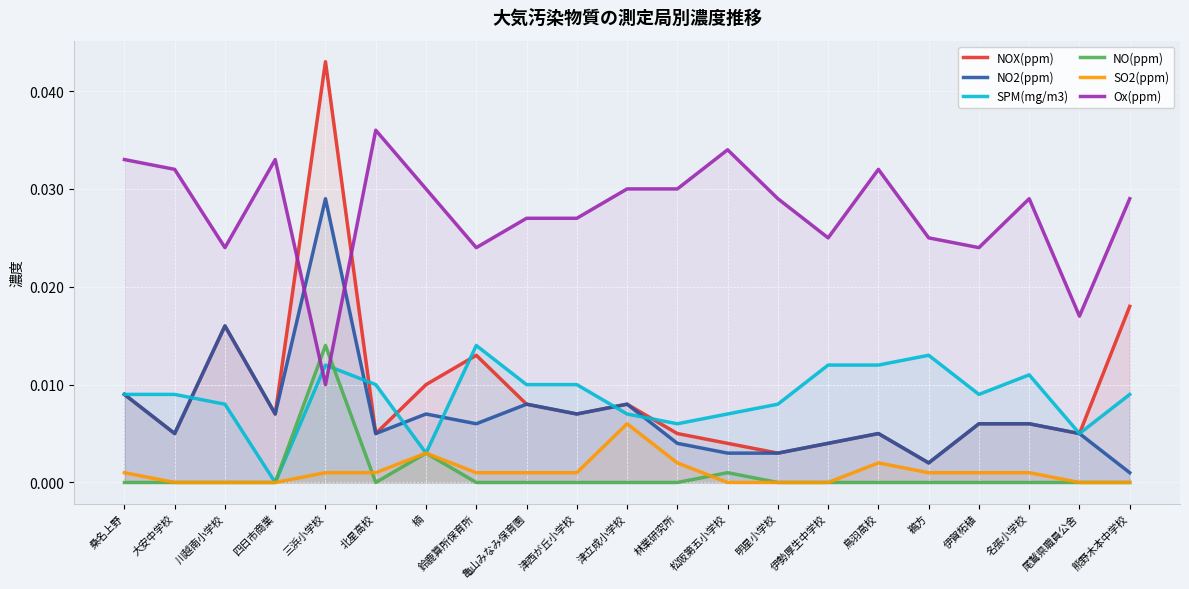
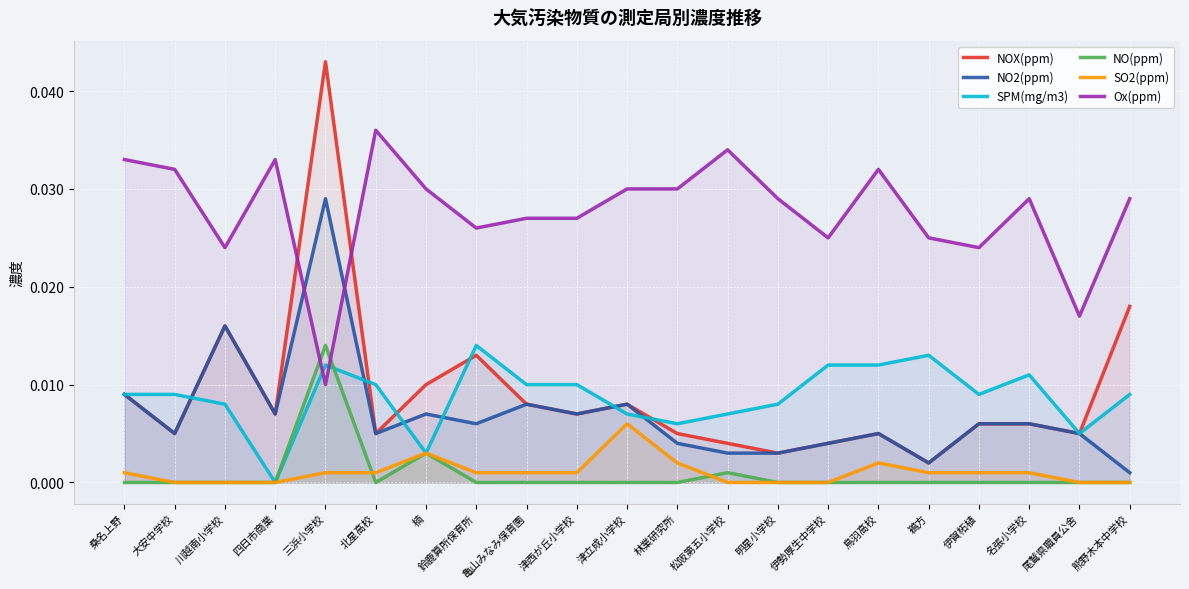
Ox(ppm), 鈴鹿算所保育所: 0.024 -> 0.026
